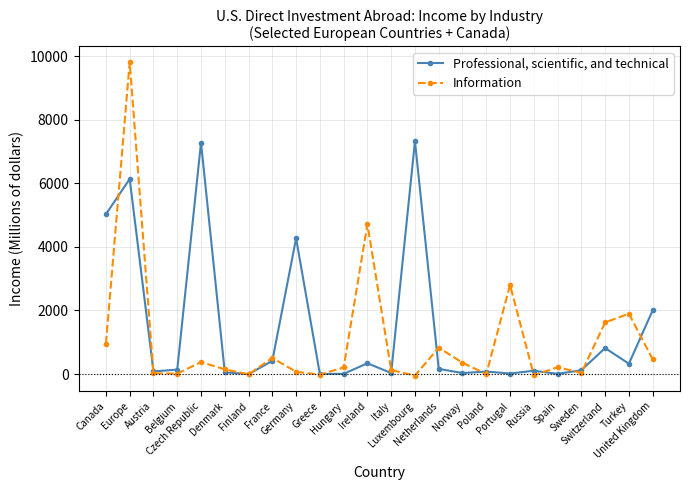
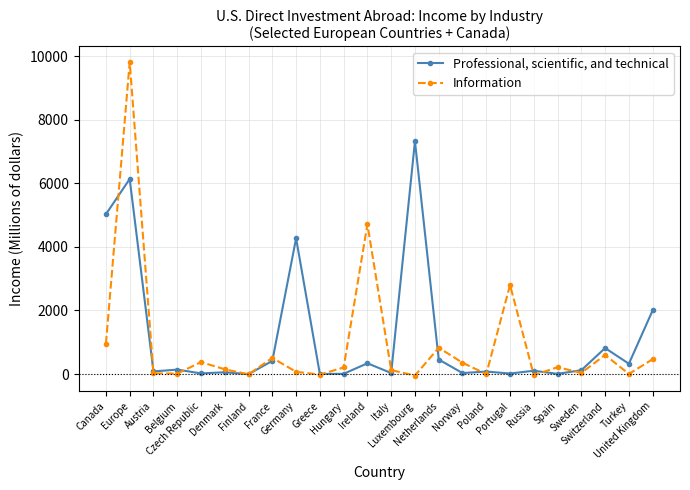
Professional, scientific, and technical, Czech Republic: 7300 -> 0
Professional, scientific, and technical, Netherlands: 200 -> 500
Information, Switzerland: 1600 -> 600
Information, Turkey: 1900 -> 0
